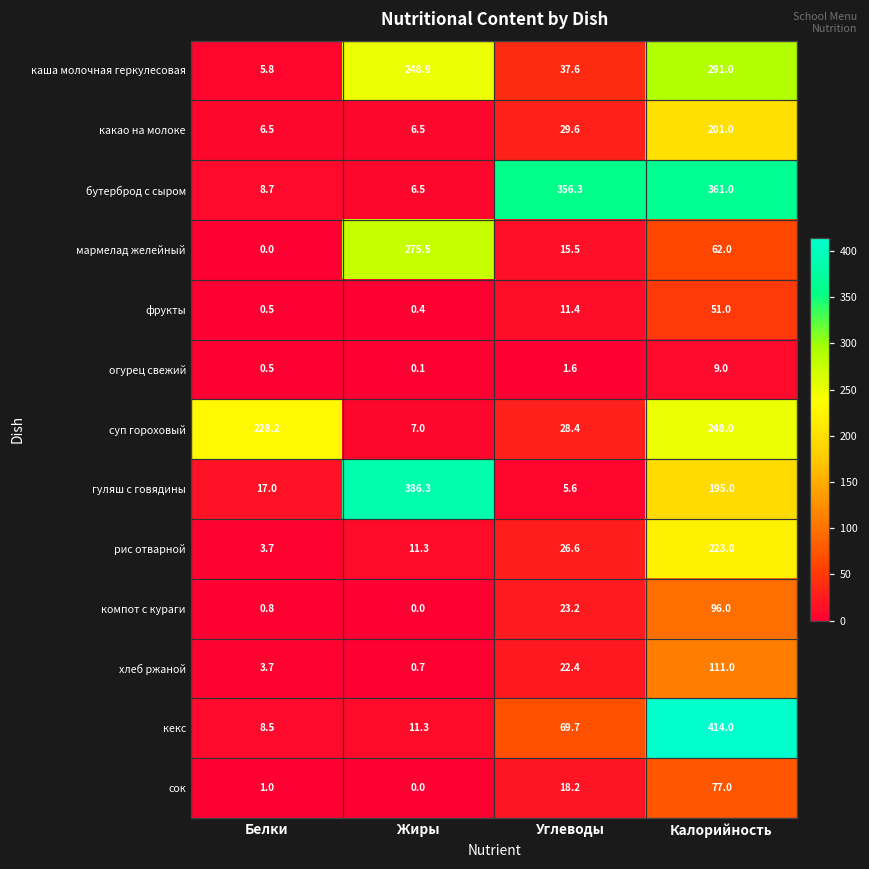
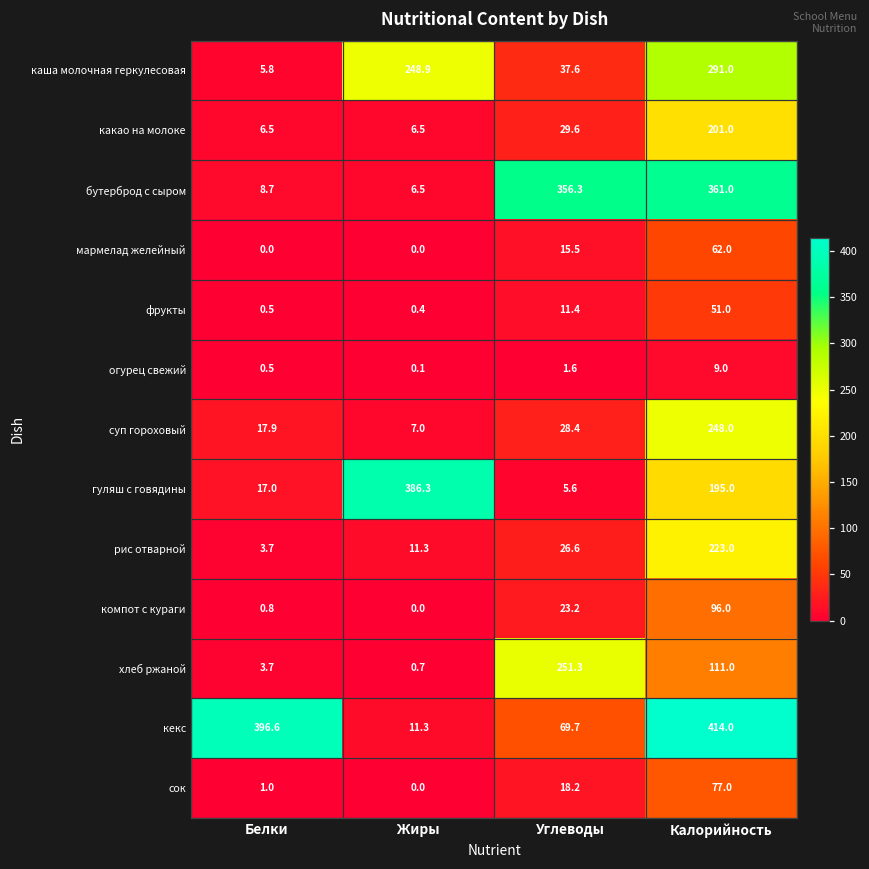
мармелад желейный, Жиры: 275.5 -> 0.0
суп гороховый, Белки: 228.2 -> 17.9
хлеб ржаной, Углеводы: 22.4 -> 251.3
кекс, Белки: 8.5 -> 396.6
